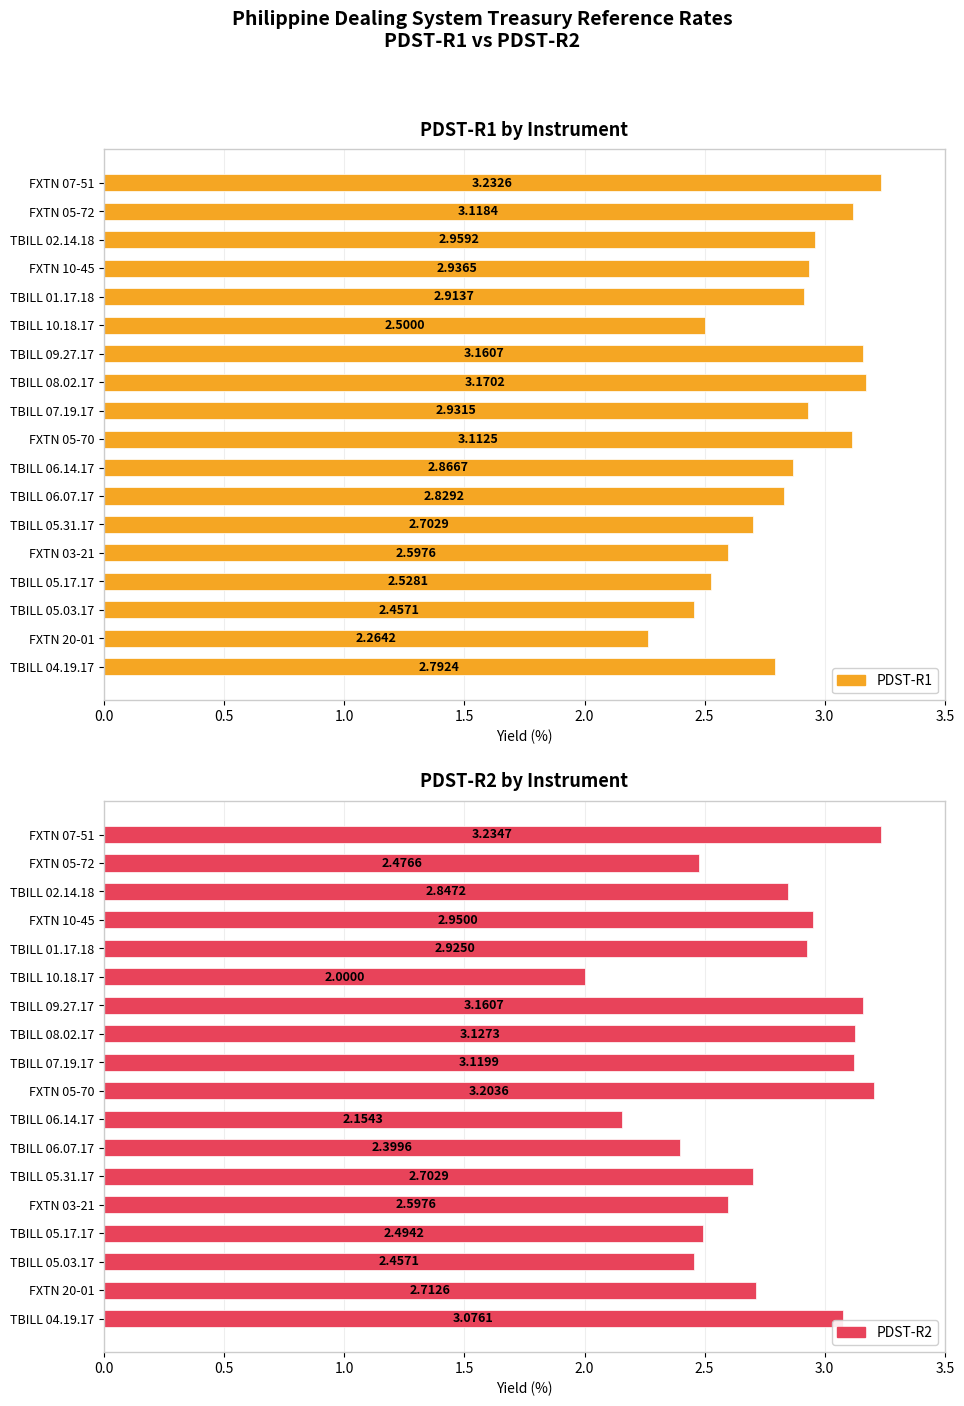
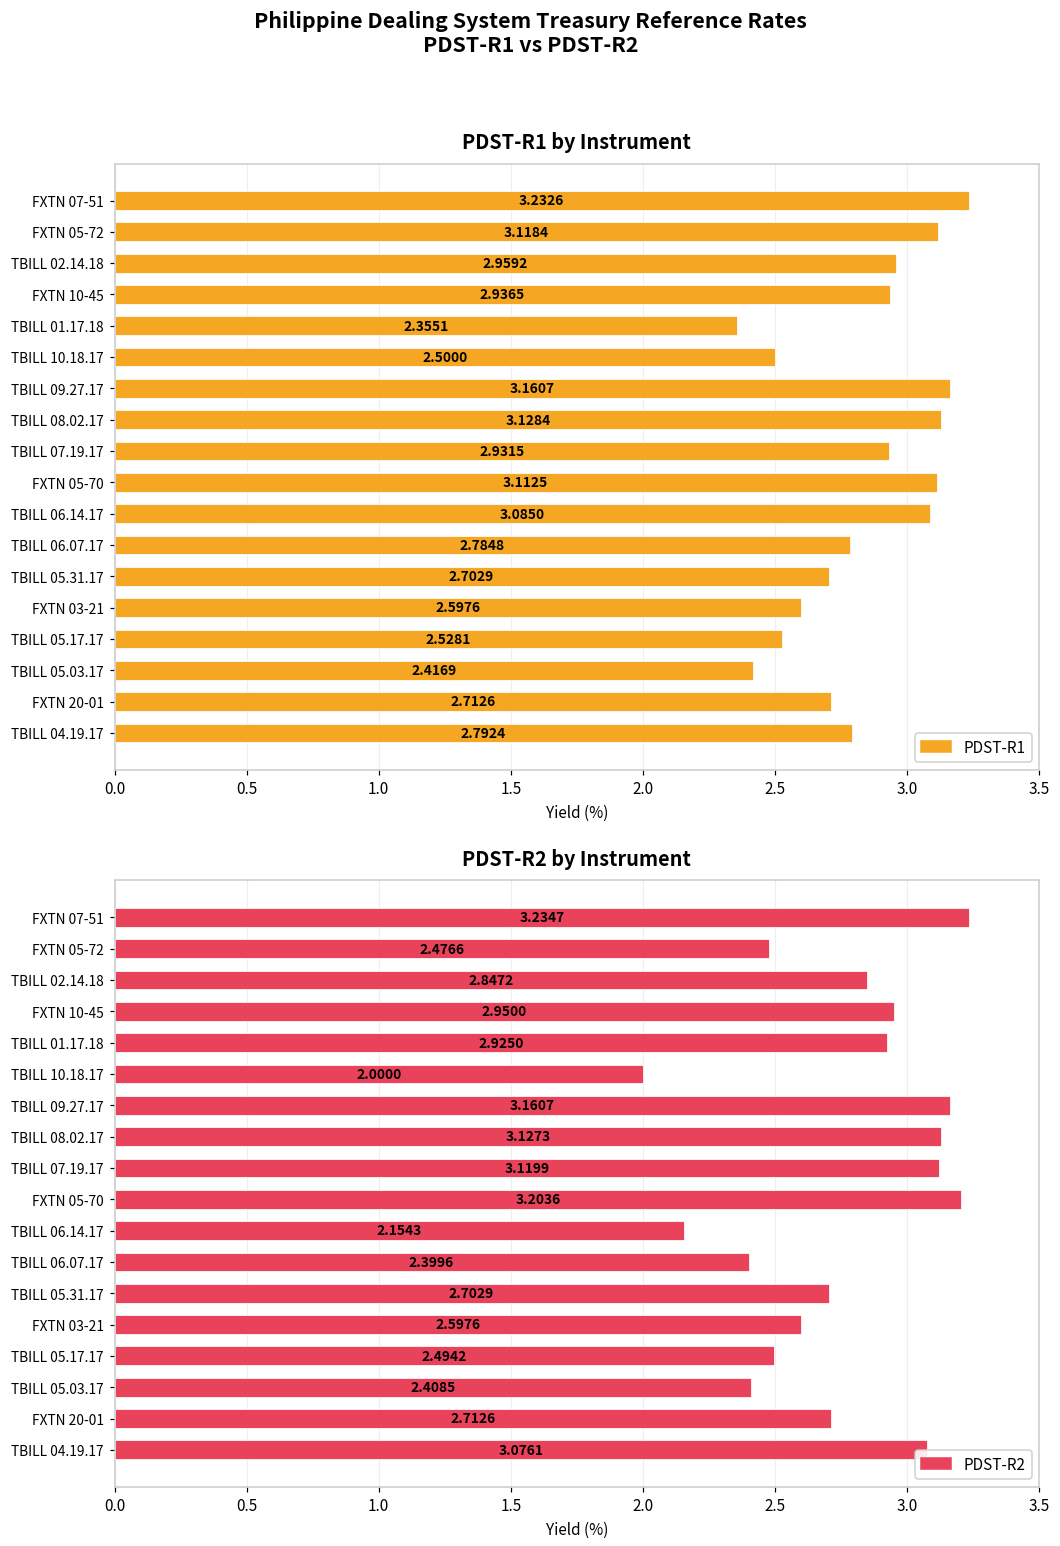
PDST-R1 by Instrument, TBILL 01.17.18: 2.9137 -> 2.3551
PDST-R1 by Instrument, TBILL 08.02.17: 3.1702 -> 3.1284
PDST-R1 by Instrument, TBILL 06.14.17: 2.8667 -> 3.0850
PDST-R1 by Instrument, TBILL 06.07.17: 2.8292 -> 2.7848
PDST-R1 by Instrument, TBILL 05.03.17: 2.4571 -> 2.4169
PDST-R1 by Instrument, FXTN 20-01: 2.2642 -> 2.7126
PDST-R2 by Instrument, TBILL 05.03.17: 2.4571 -> 2.4085
